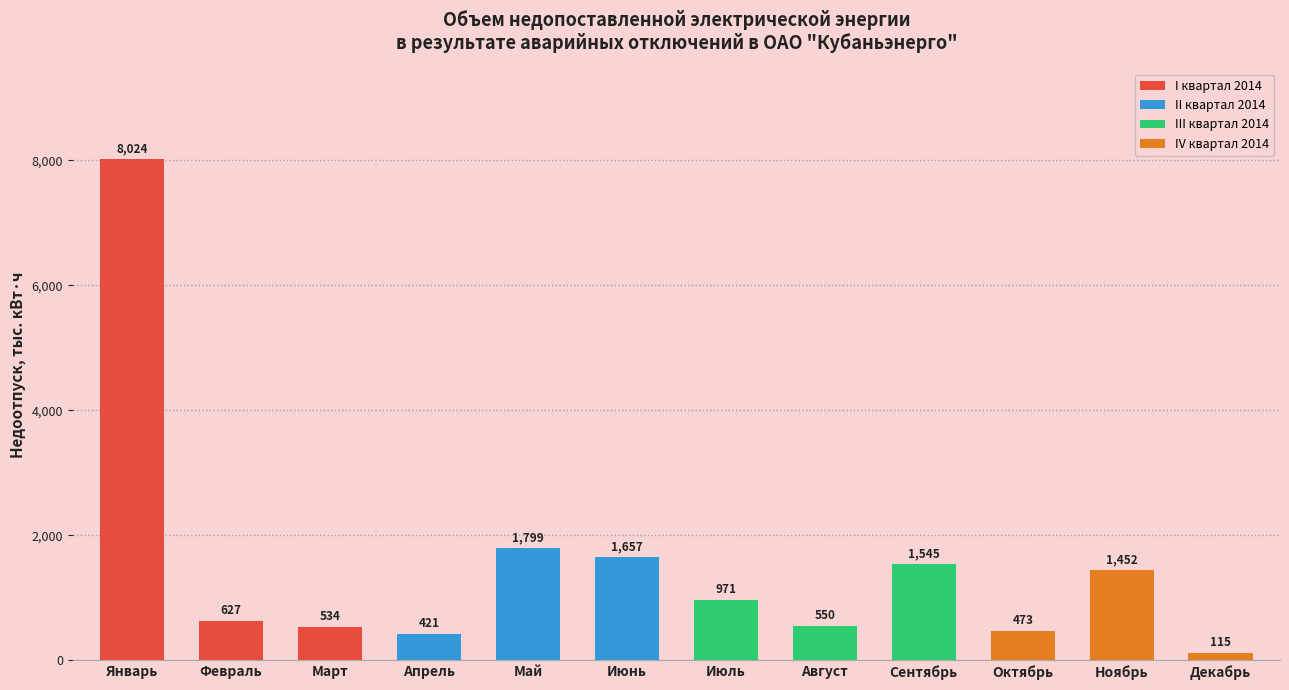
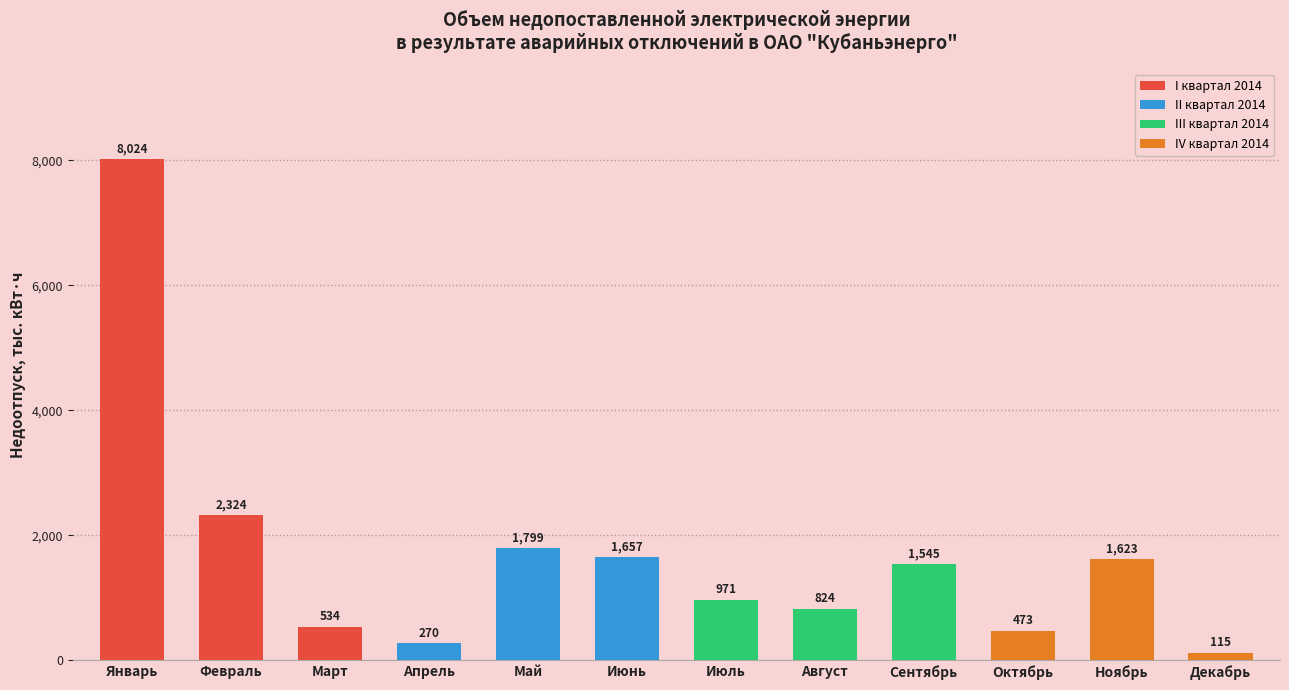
Февраль: 627 -> 2,324
Апрель: 421 -> 270
Август: 550 -> 824
Ноябрь: 1,452 -> 1,623
